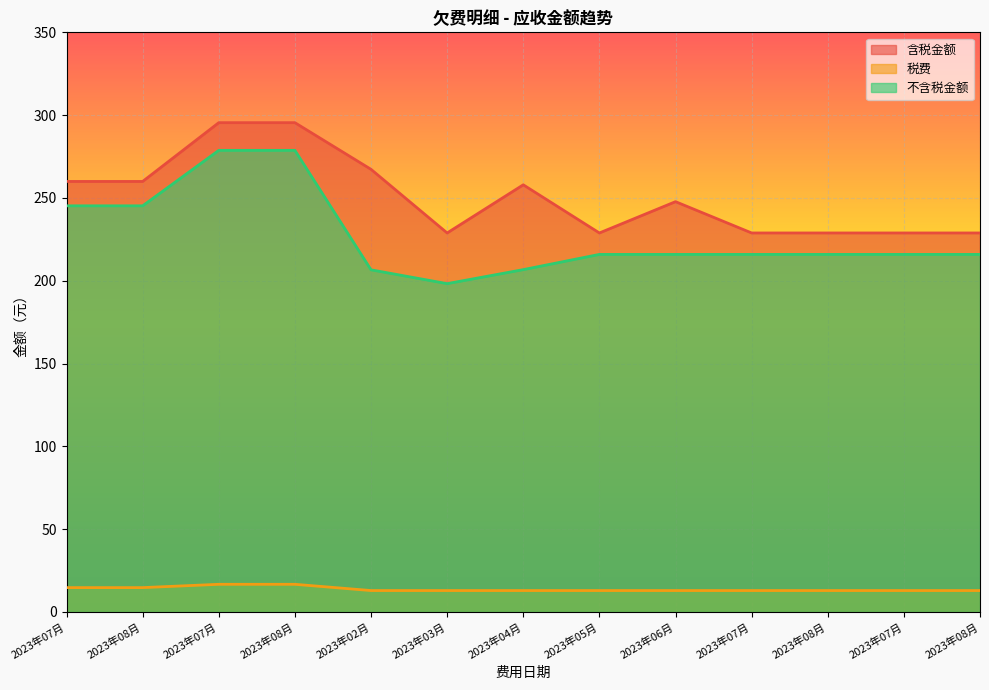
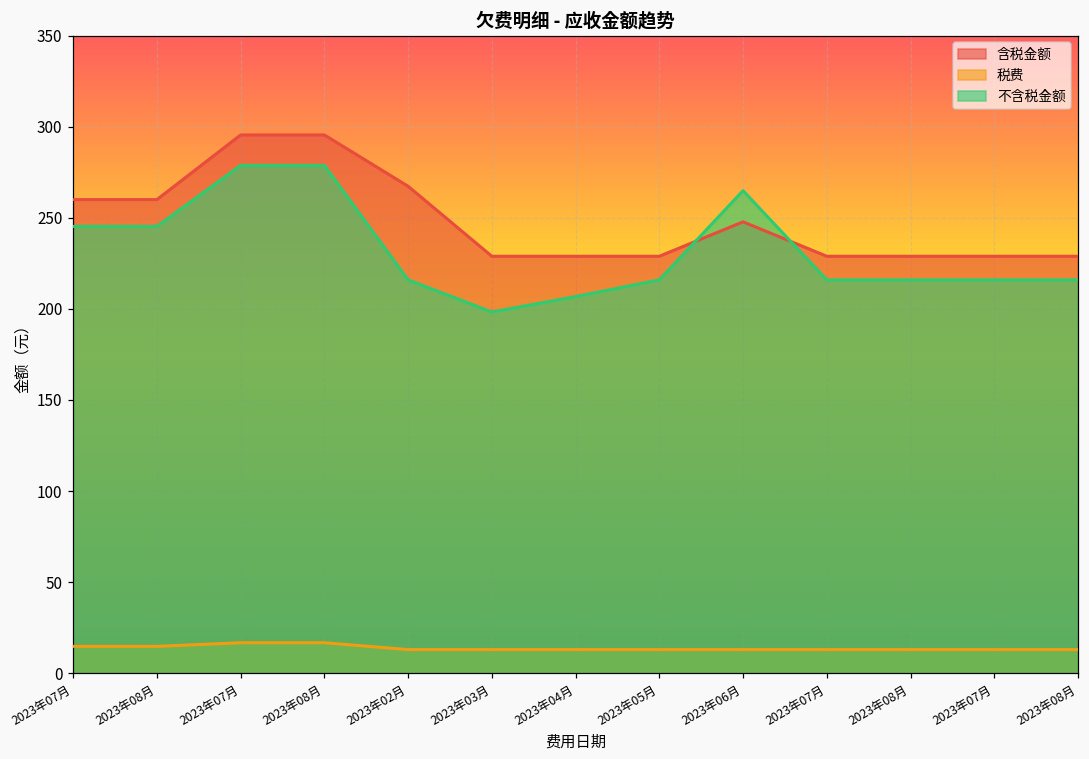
不含税金额, 2023年02月: 207 -> 216
含税金额, 2023年04月: 258 -> 229
不含税金额, 2023年06月: 216 -> 265
